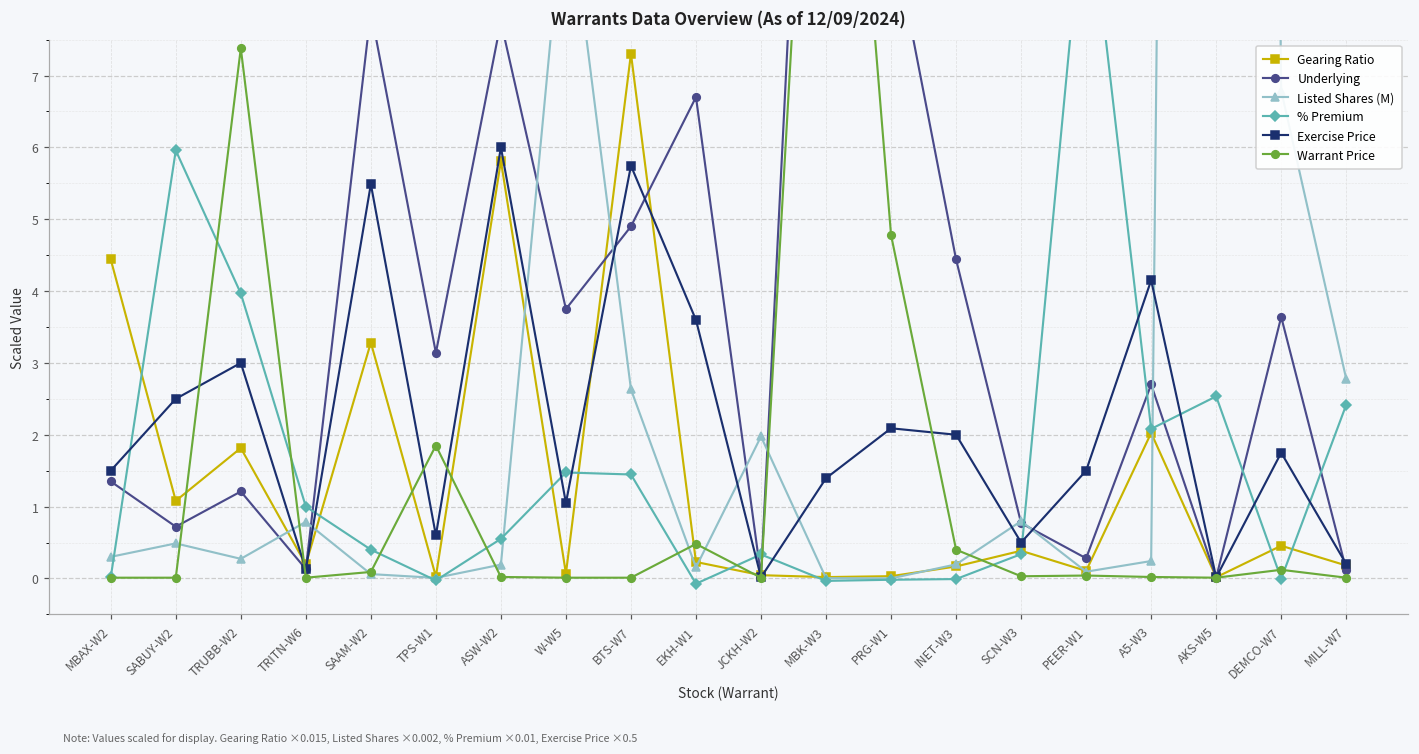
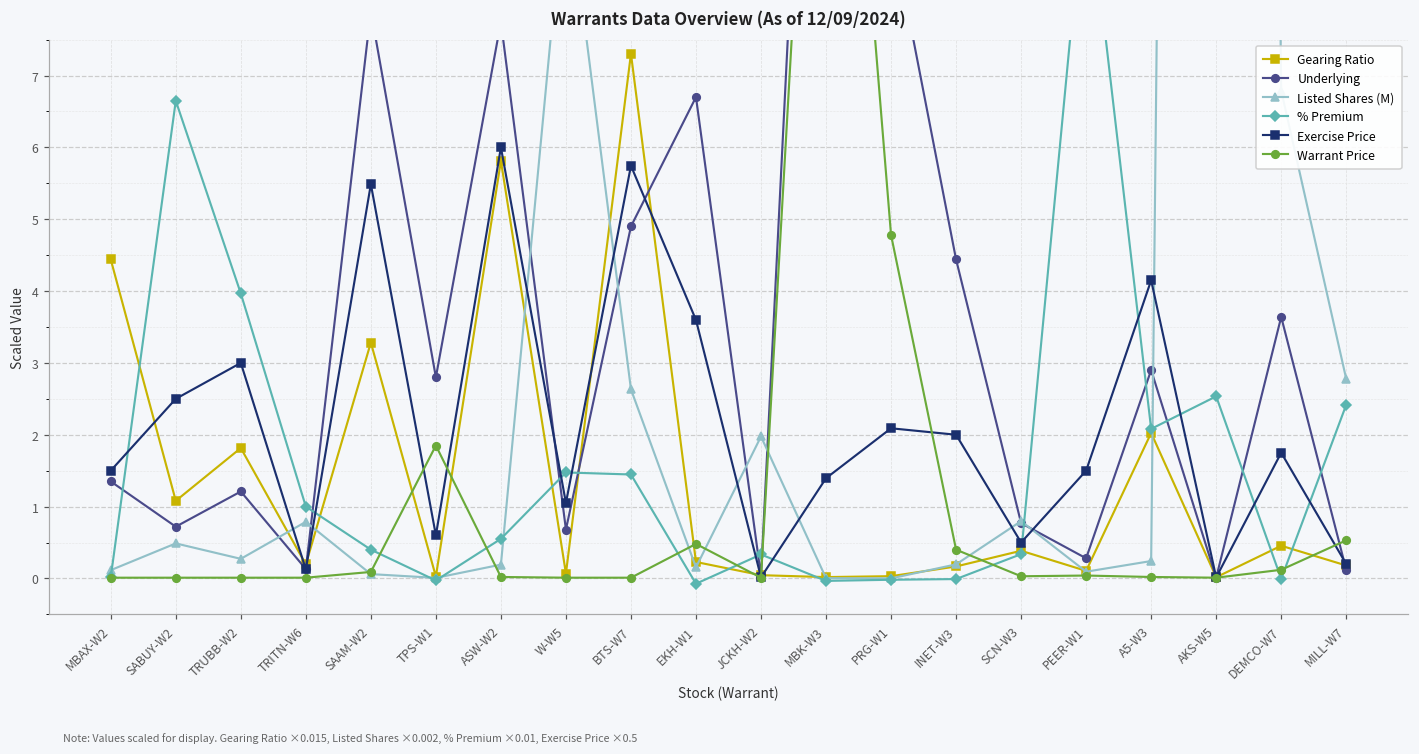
Listed Shares (M), MBAX-W2: 0.3 -> 0.1
% Premium, SABUY-W2: 6.0 -> 6.6
Warrant Price, TRUBB-W2: 7.4 -> 0.0
Underlying, TPS-W1: 3.1 -> 2.8
Underlying, W-W5: 3.8 -> 0.7
Underlying, A5-W3: 2.7 -> 2.9
Warrant Price, MILL-W7: 0.0 -> 0.5
